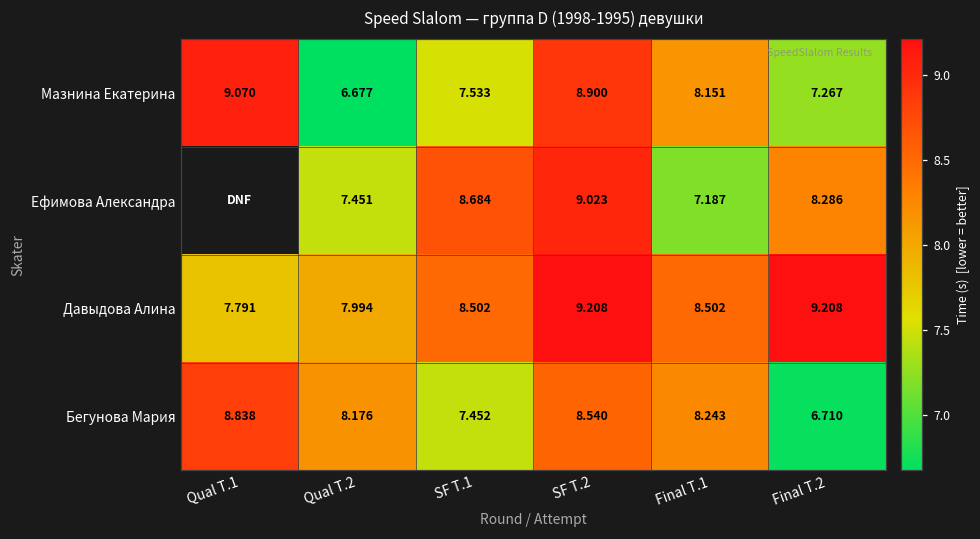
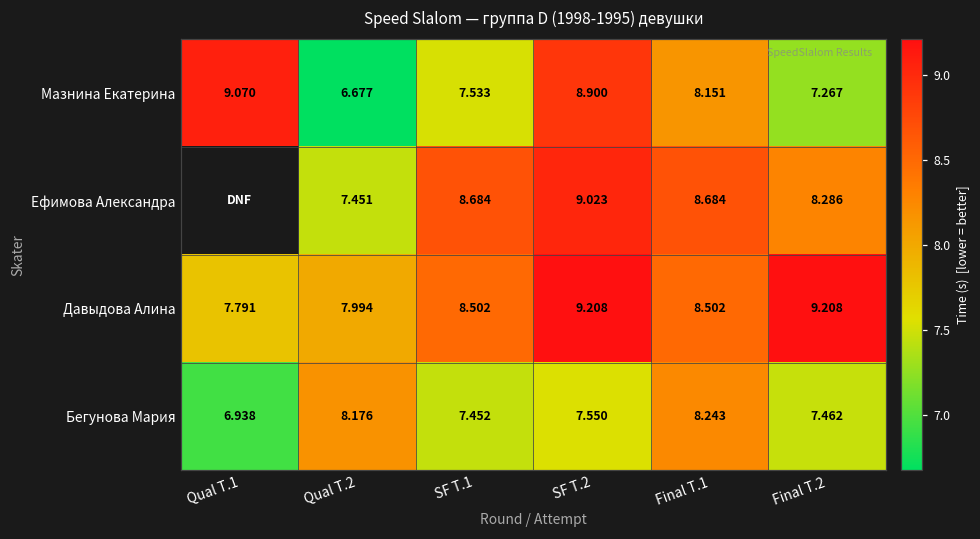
Ефимова Александра, Final T.1: 7.187 -> 8.684
Бегунова Мария, Qual T.1: 8.838 -> 6.938
Бегунова Мария, SF T.2: 8.540 -> 7.550
Бегунова Мария, Final T.2: 6.710 -> 7.462
